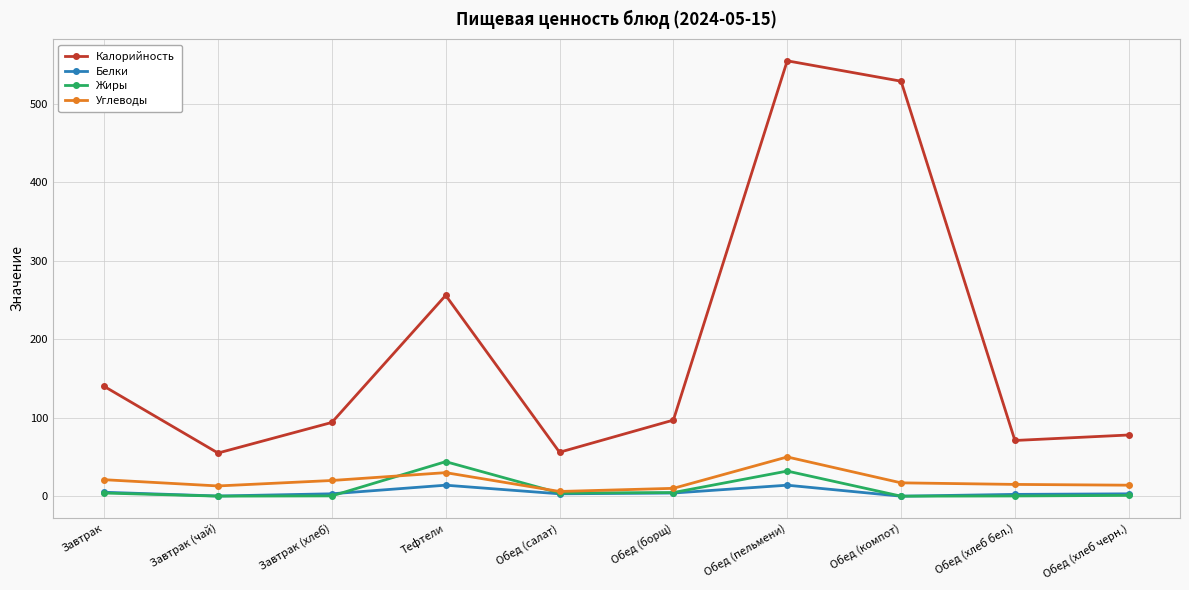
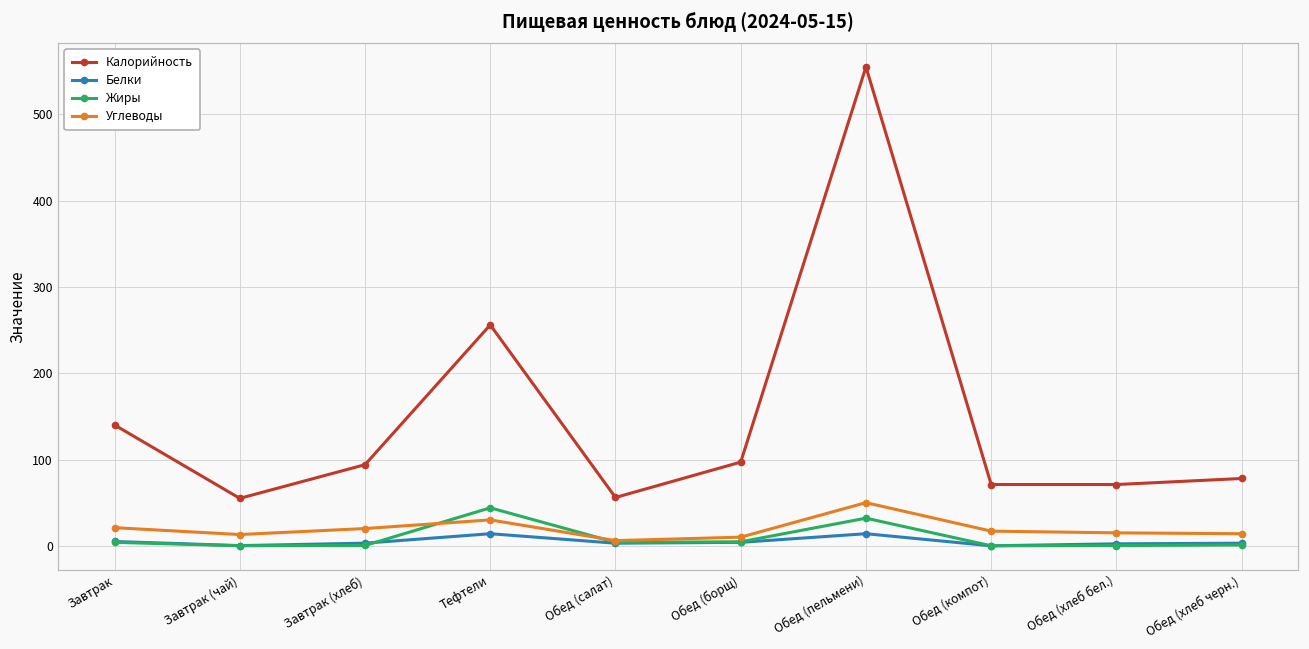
Калорийность, Обед (компот): 530 -> 70
